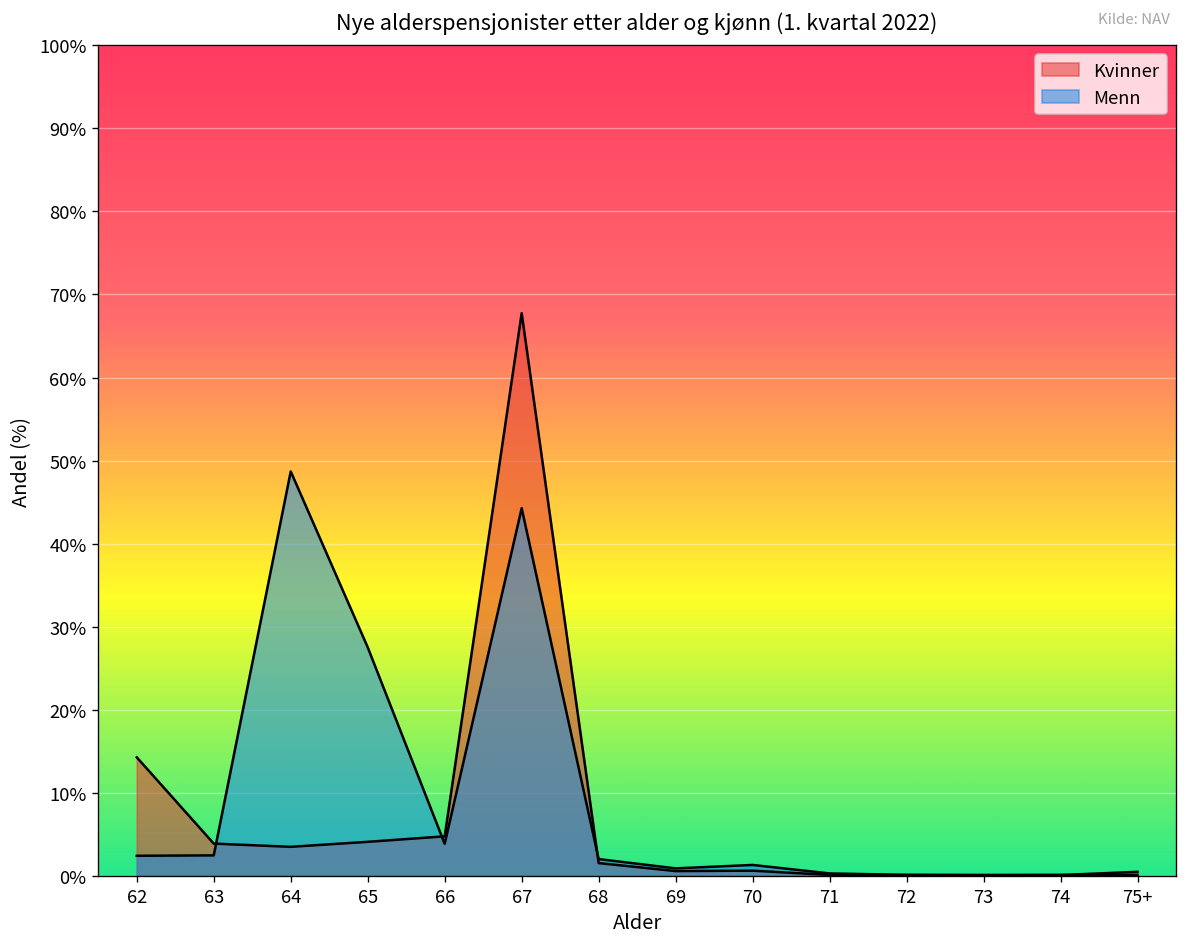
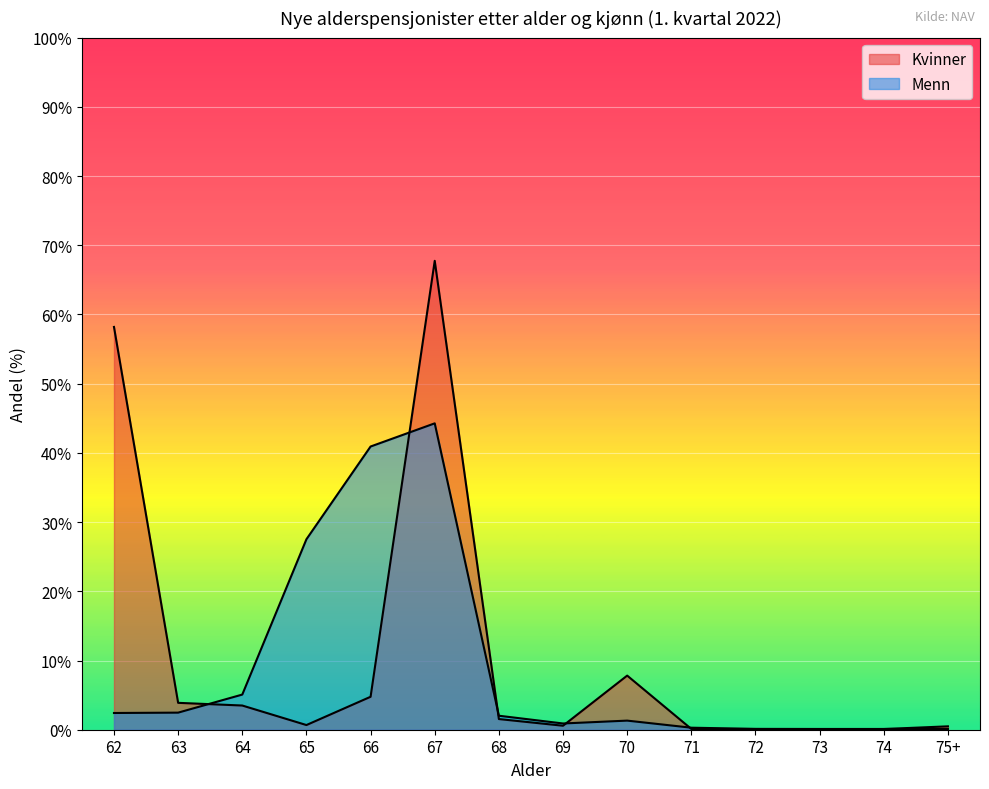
Kvinner, 62: 14% -> 58%
Menn, 64: 49% -> 5%
Kvinner, 65: 4% -> 1%
Menn, 66: 4% -> 41%
Kvinner, 70: 1% -> 8%
